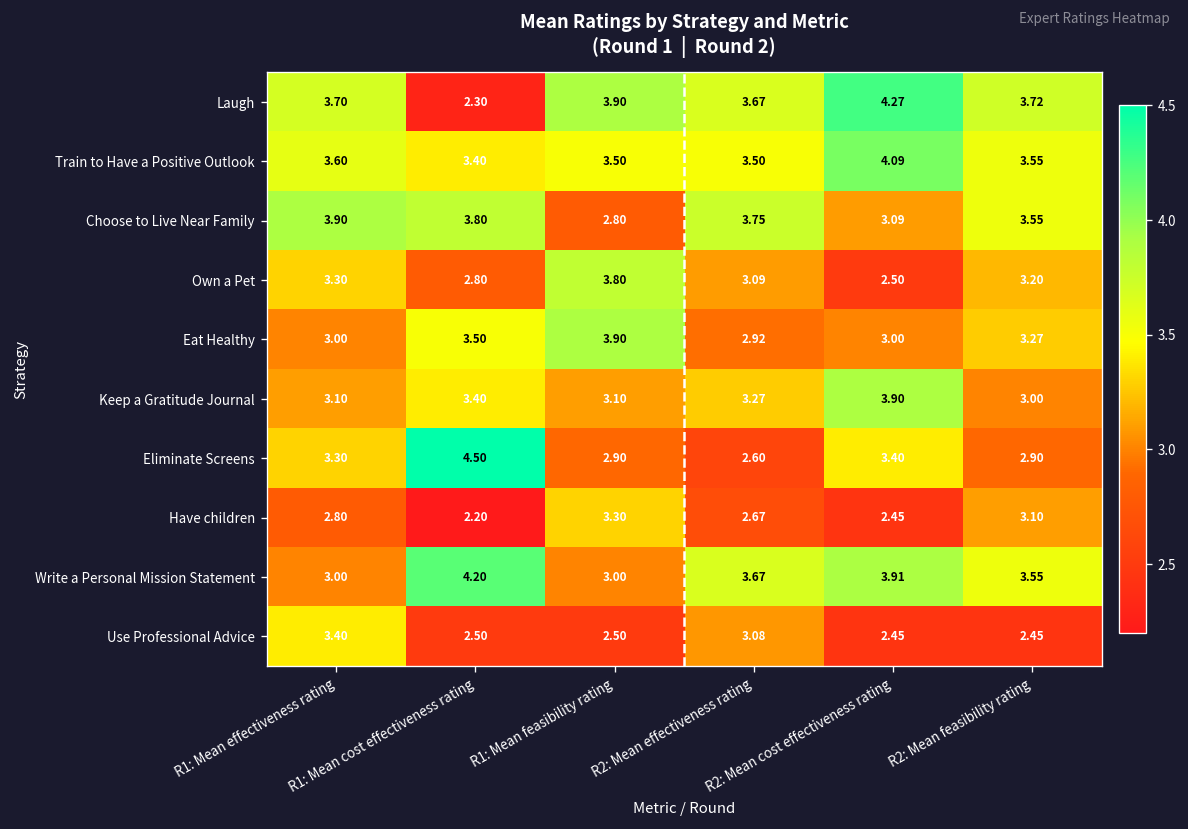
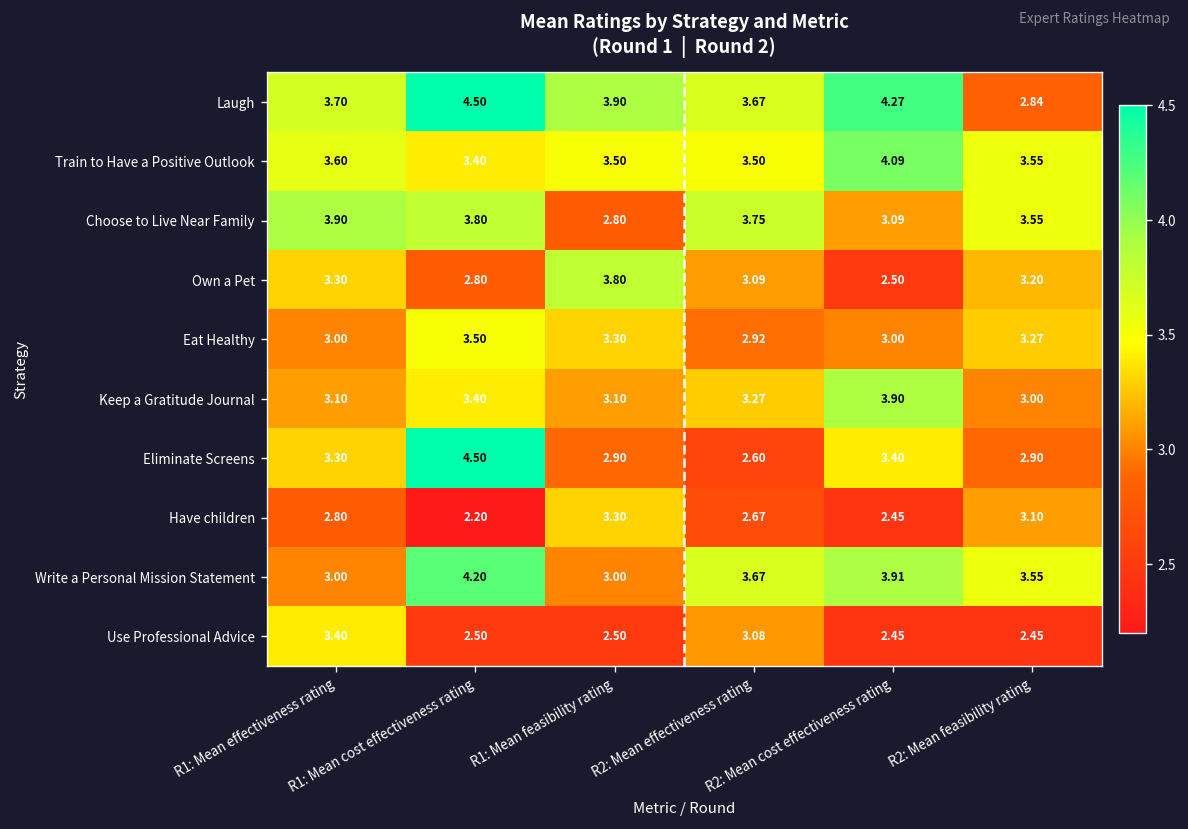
Laugh, R1: Mean cost effectiveness rating: 2.30 -> 4.50
Laugh, R2: Mean feasibility rating: 3.72 -> 2.84
Eat Healthy, R1: Mean feasibility rating: 3.90 -> 3.30
